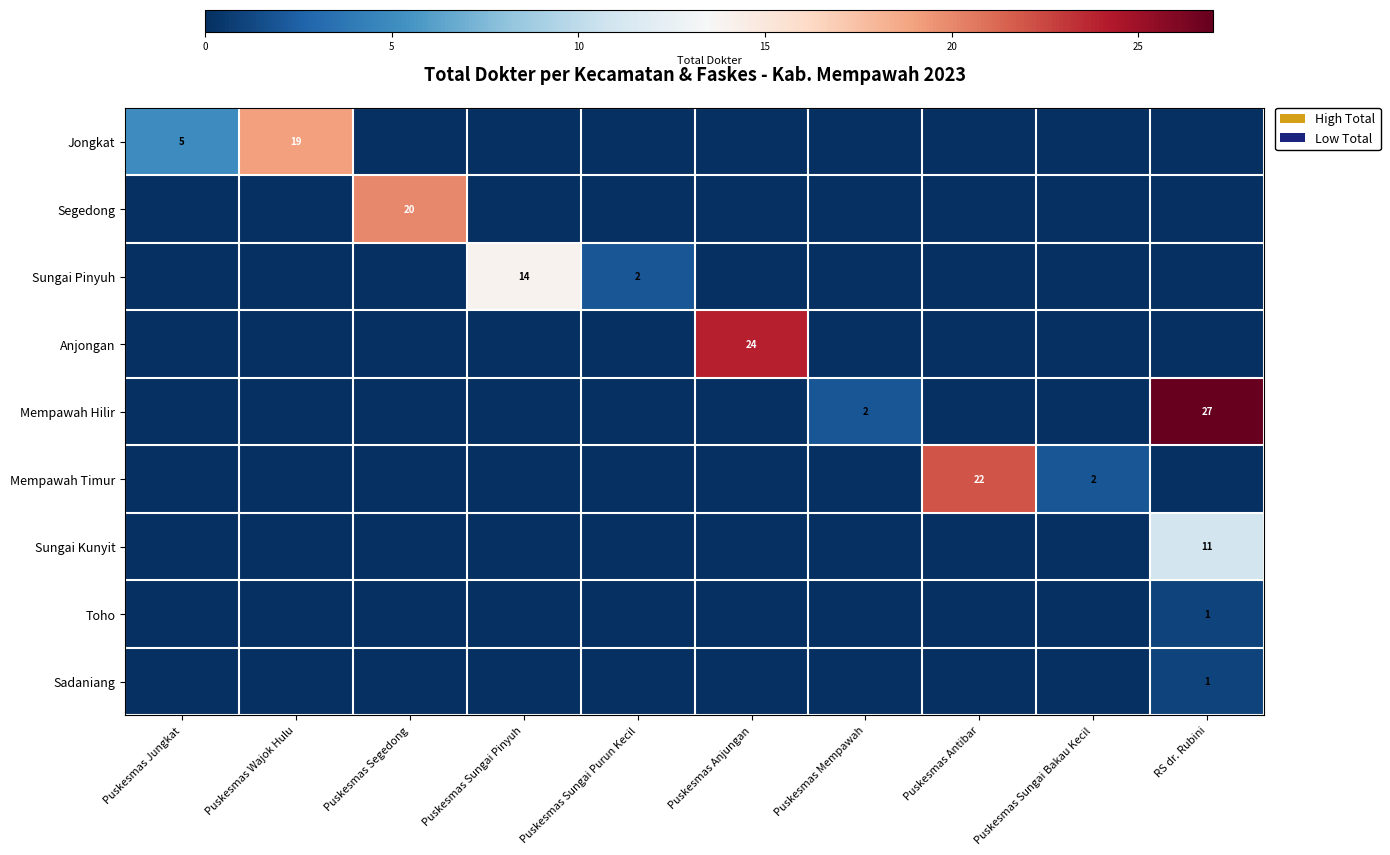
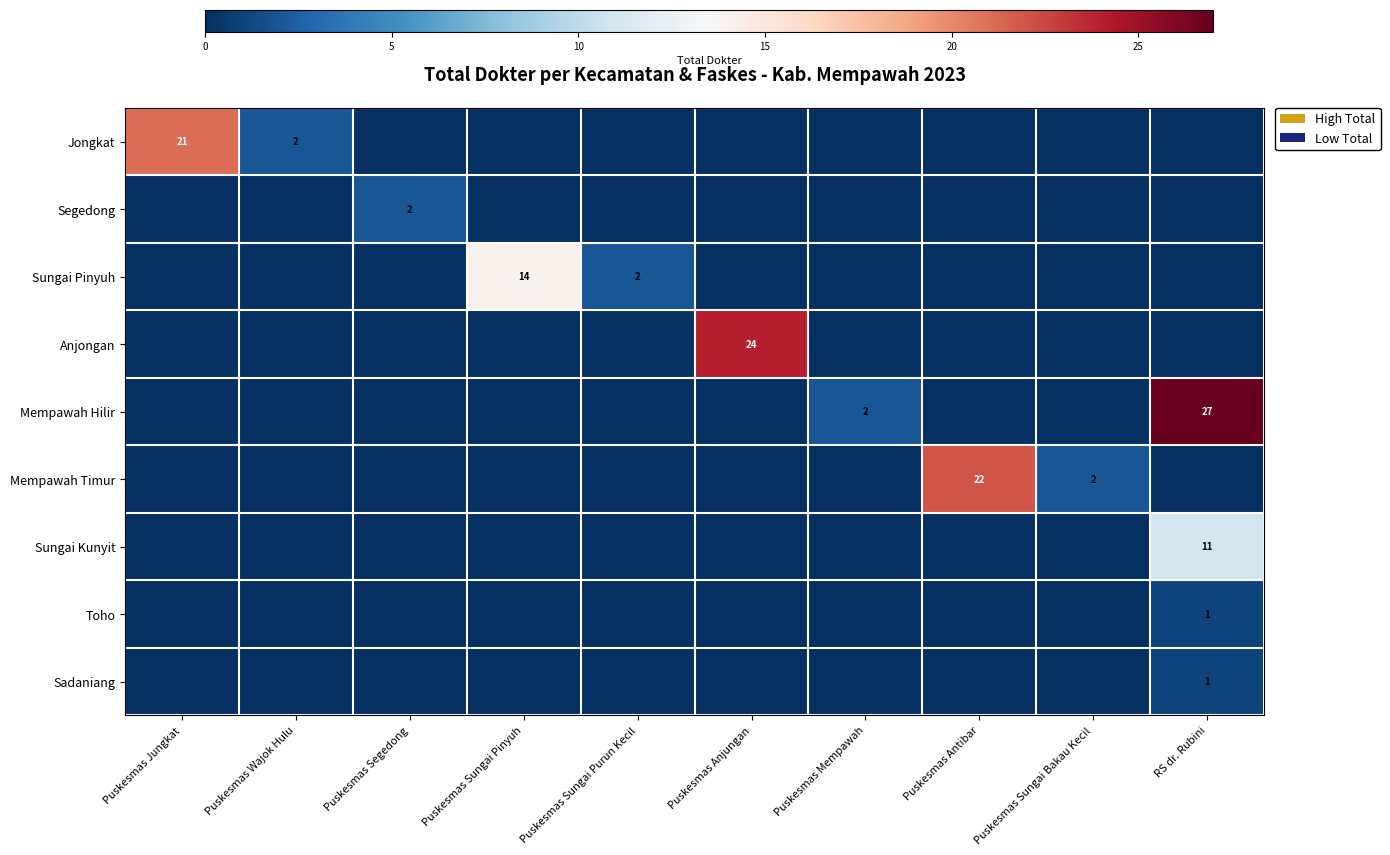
Jongkat, Puskesmas Jungkat: 5 -> 21
Jongkat, Puskesmas Wajok Hulu: 19 -> 2
Segedong, Puskesmas Segedong: 20 -> 2
